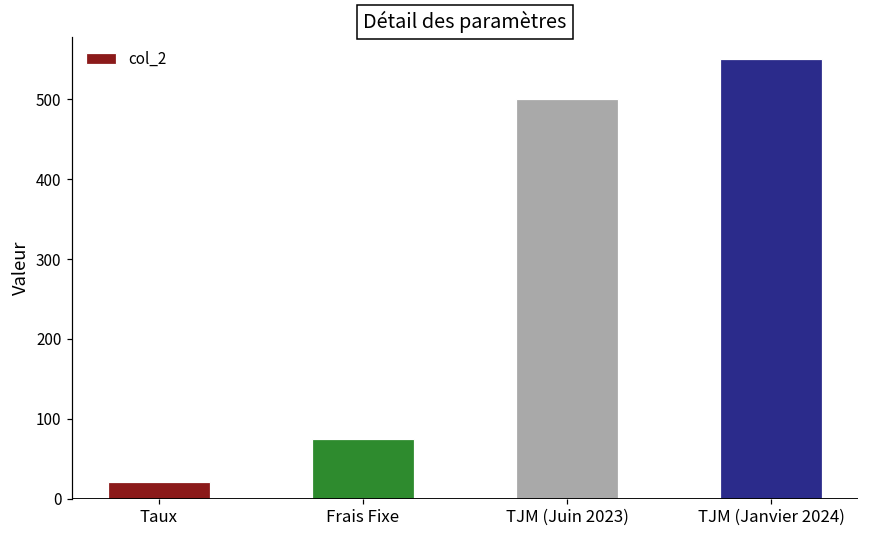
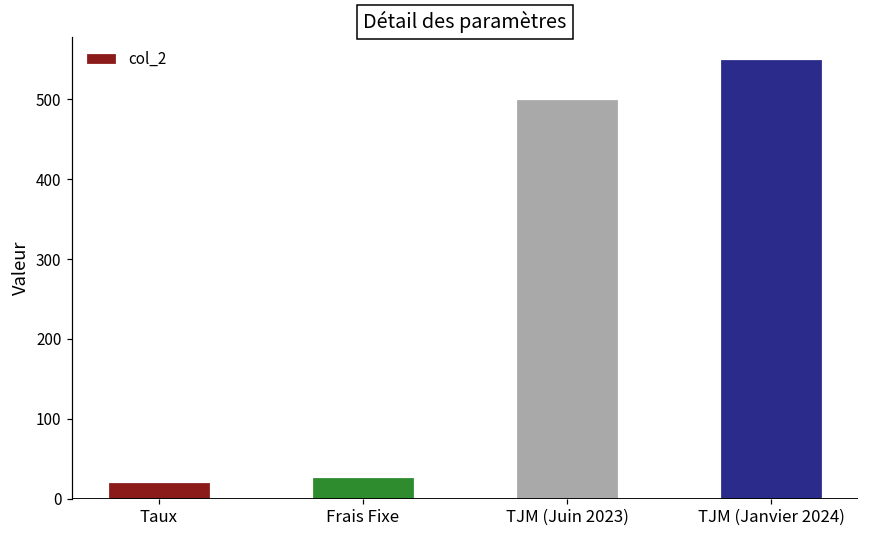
Frais Fixe: 80 -> 30
